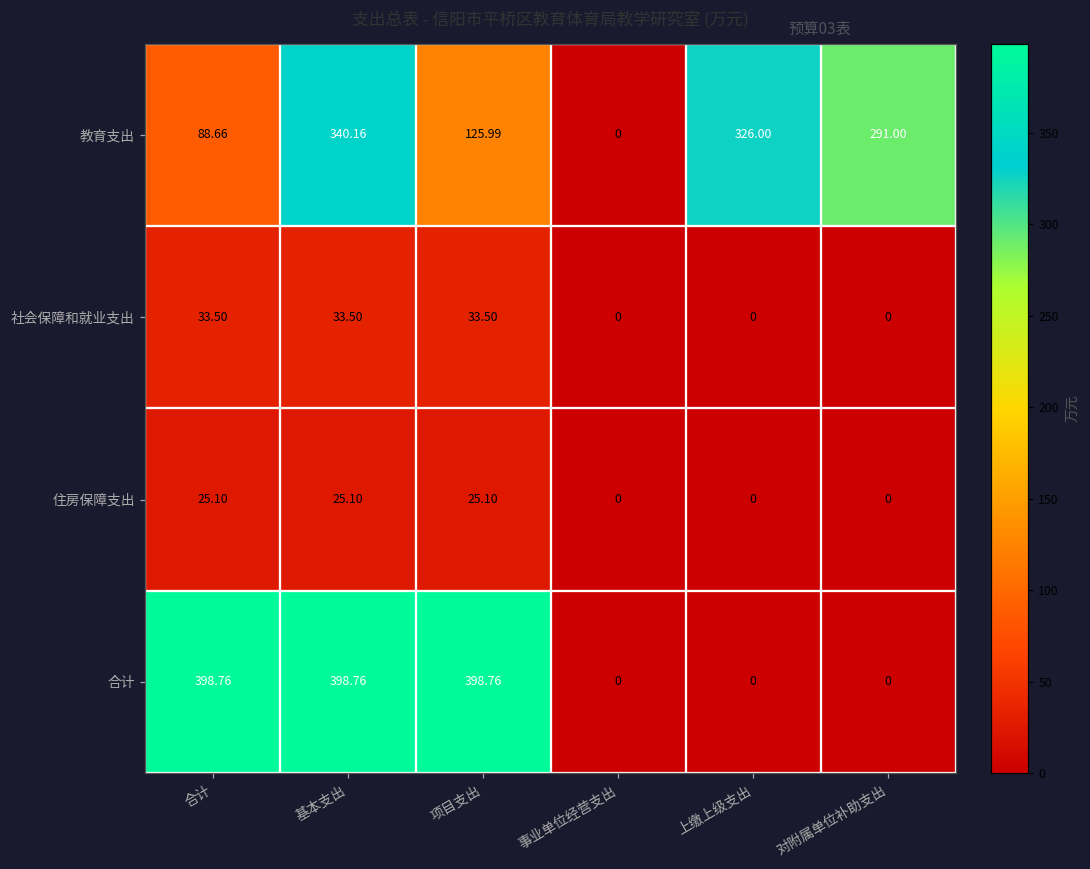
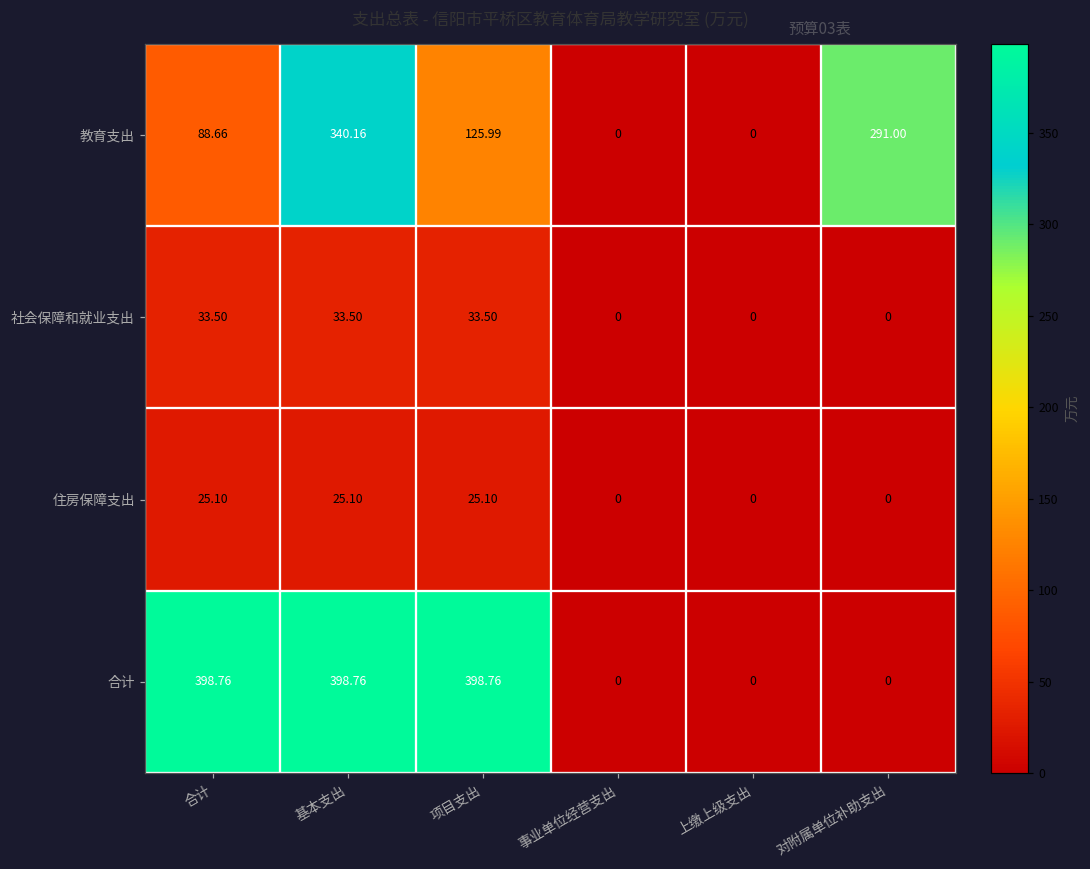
教育支出, 上缴上级支出: 326.00 -> 0
